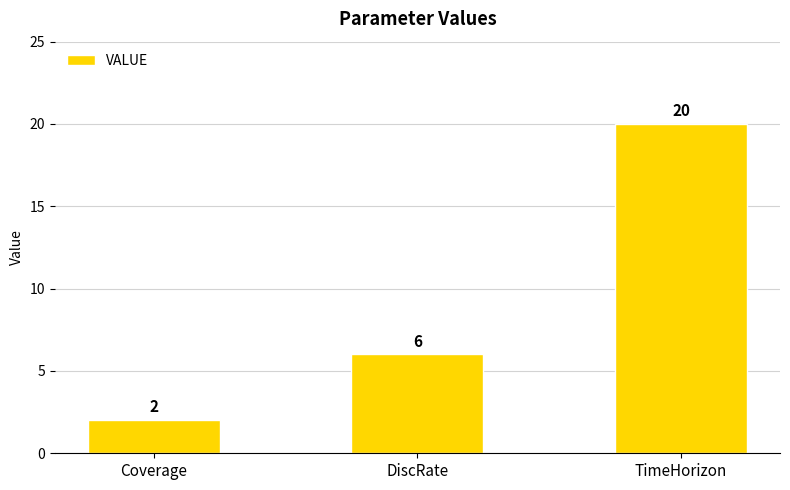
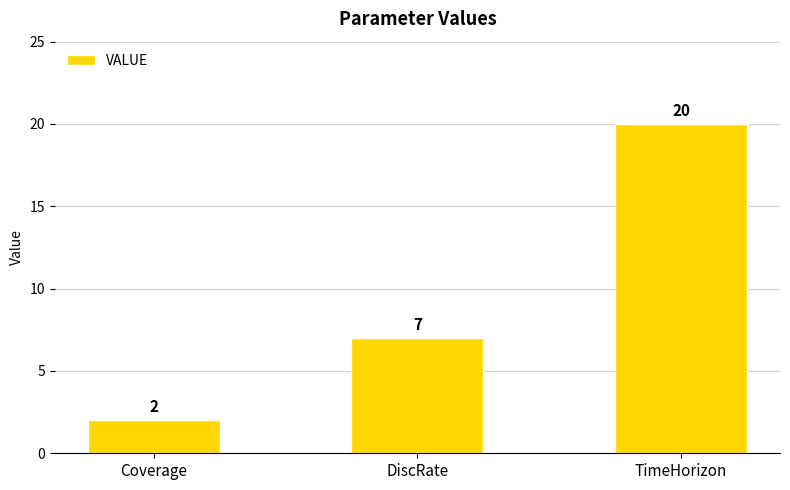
DiscRate: 6 -> 7
